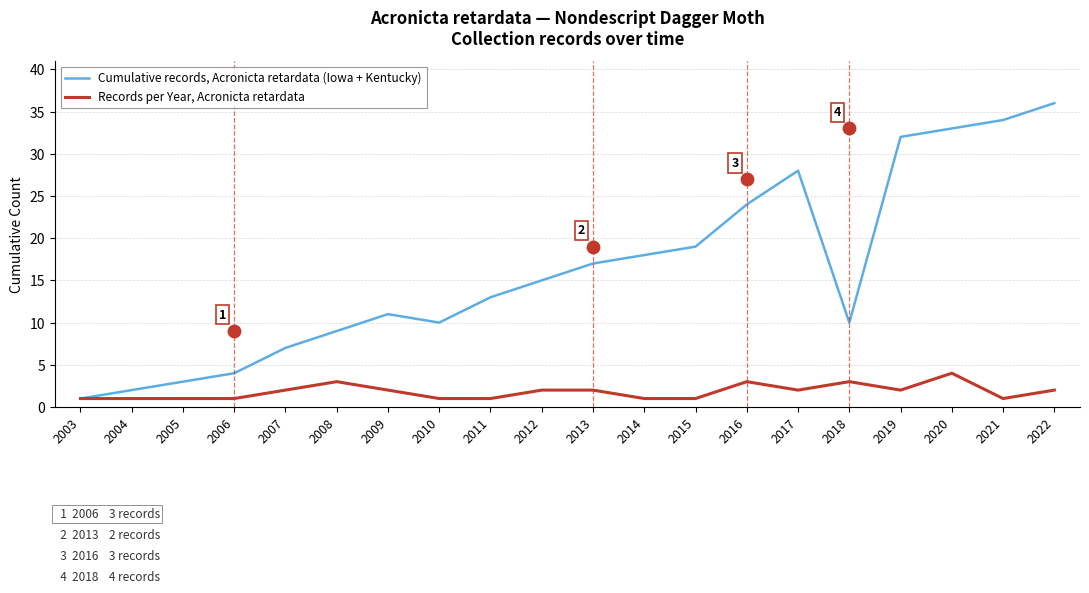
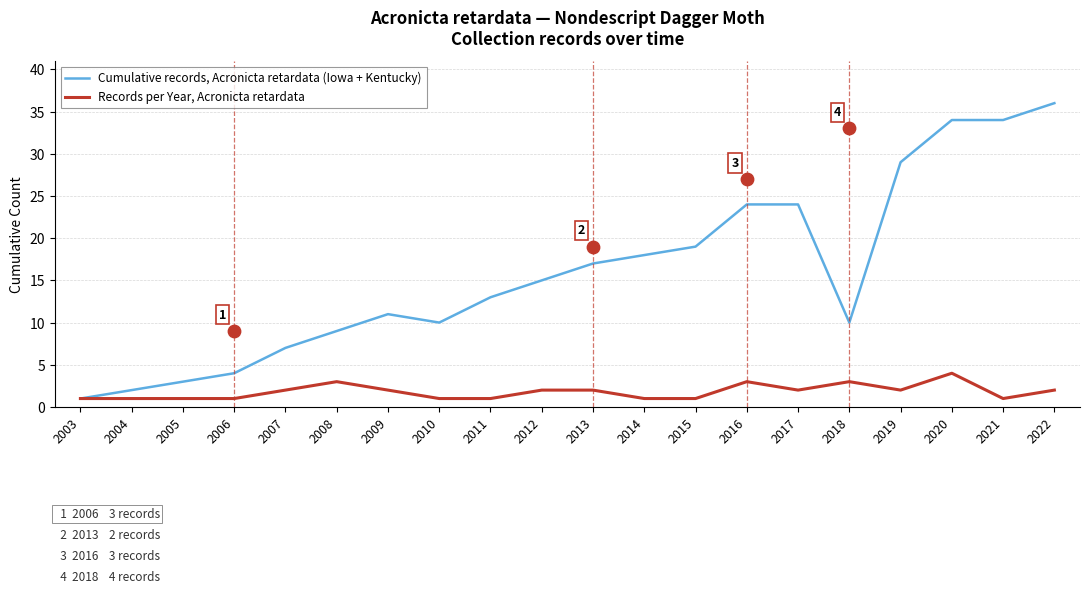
Cumulative records, Acronicta retardata (Iowa + Kentucky), 2017: 28 -> 24
Cumulative records, Acronicta retardata (Iowa + Kentucky), 2019: 32 -> 29
Cumulative records, Acronicta retardata (Iowa + Kentucky), 2020: 33 -> 34
